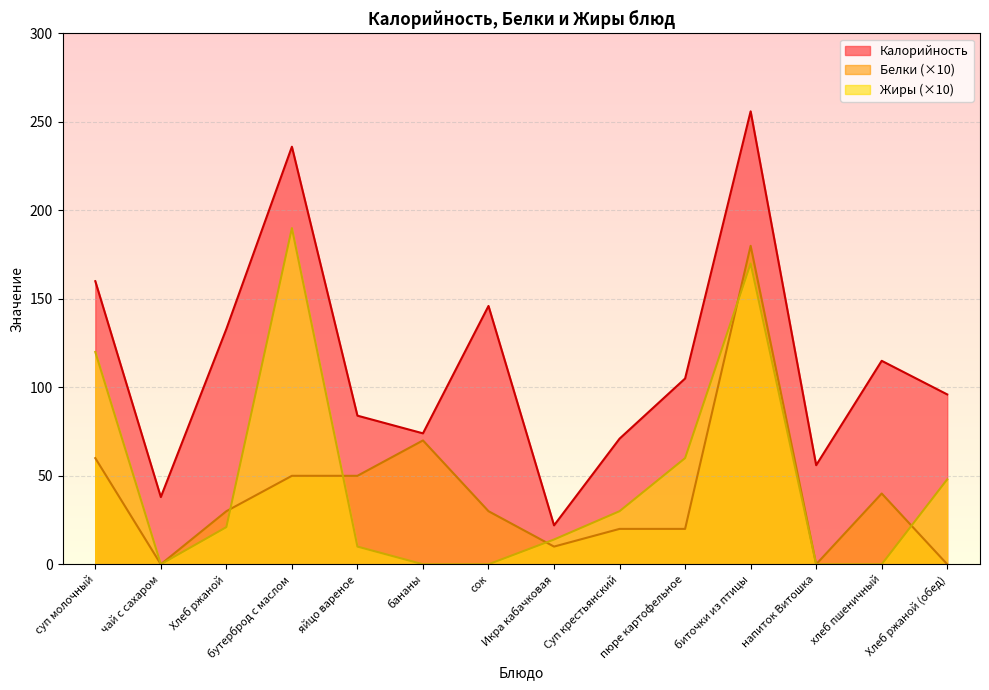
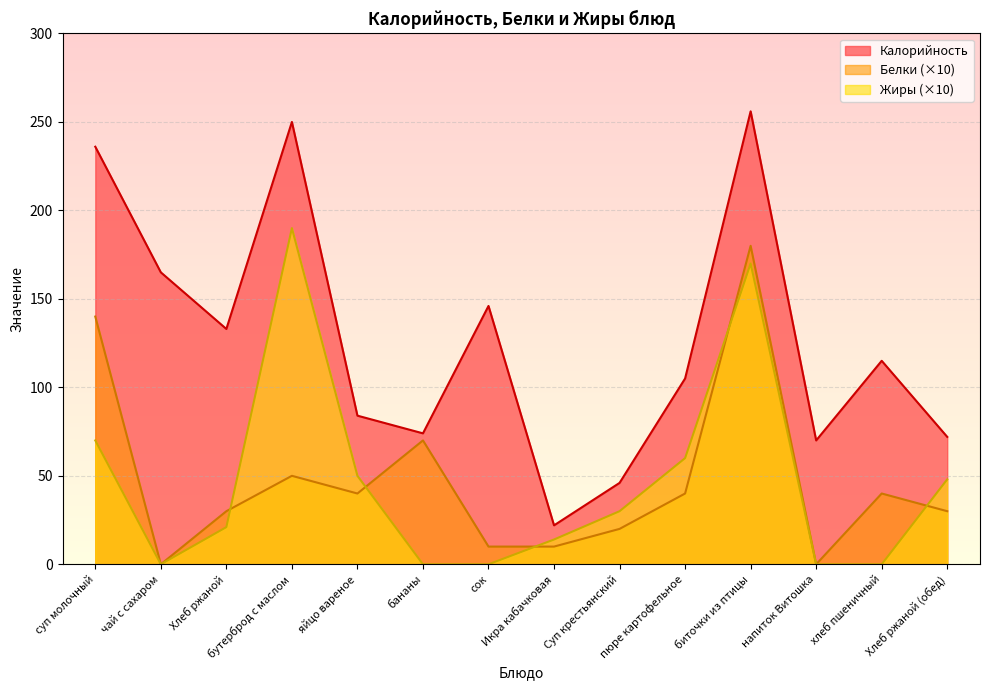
Калорийность, суп молочный: 160 -> 236
Белки (×10), суп молочный: 60 -> 140
Жиры (×10), суп молочный: 120 -> 70
Калорийность, чай с сахаром: 38 -> 165
Калорийность, бутерброд с маслом: 236 -> 250
Белки (×10), яйцо вареное: 50 -> 40
Жиры (×10), яйцо вареное: 10 -> 50
Белки (×10), сок: 30 -> 10
Калорийность, Суп крестьянский: 71 -> 46
Белки (×10), пюре картофельное: 20 -> 40
Калорийность, напиток Витошка: 56 -> 70
Калорийность, Хлеб ржаной (обед): 96 -> 72
Белки (×10), Хлеб ржаной (обед): 0 -> 30
